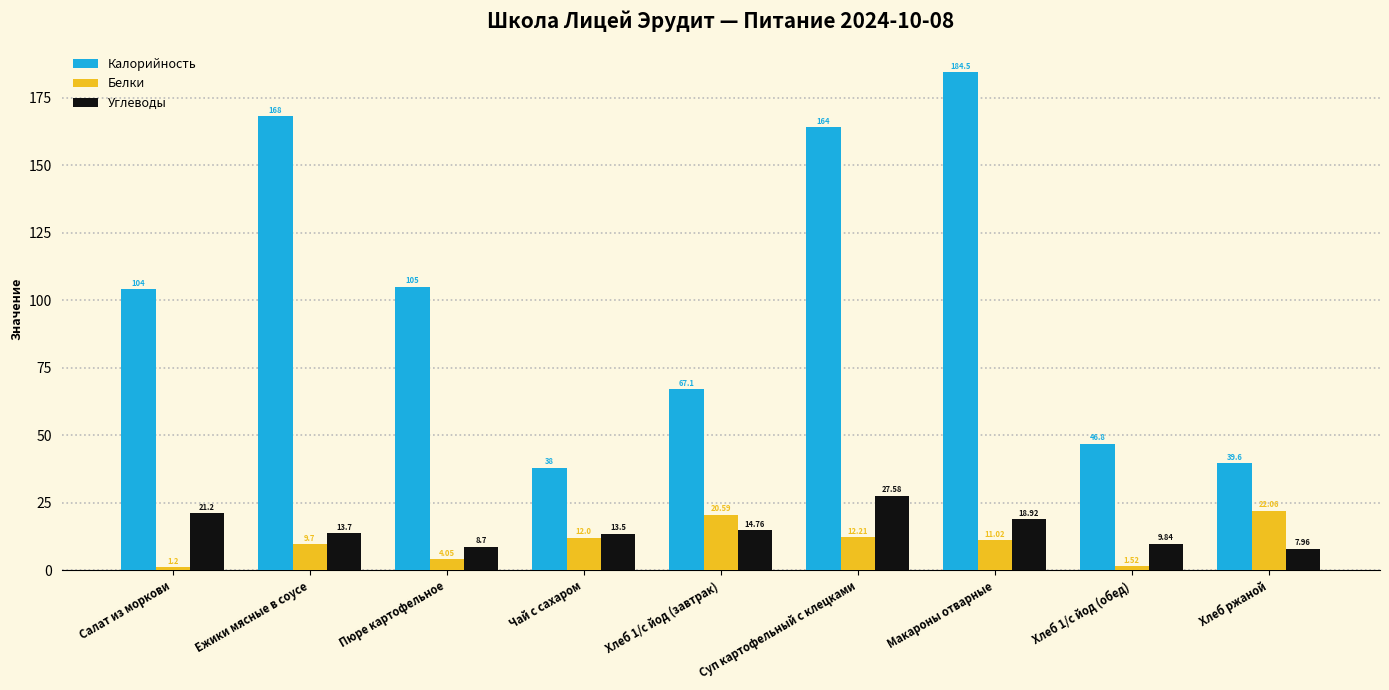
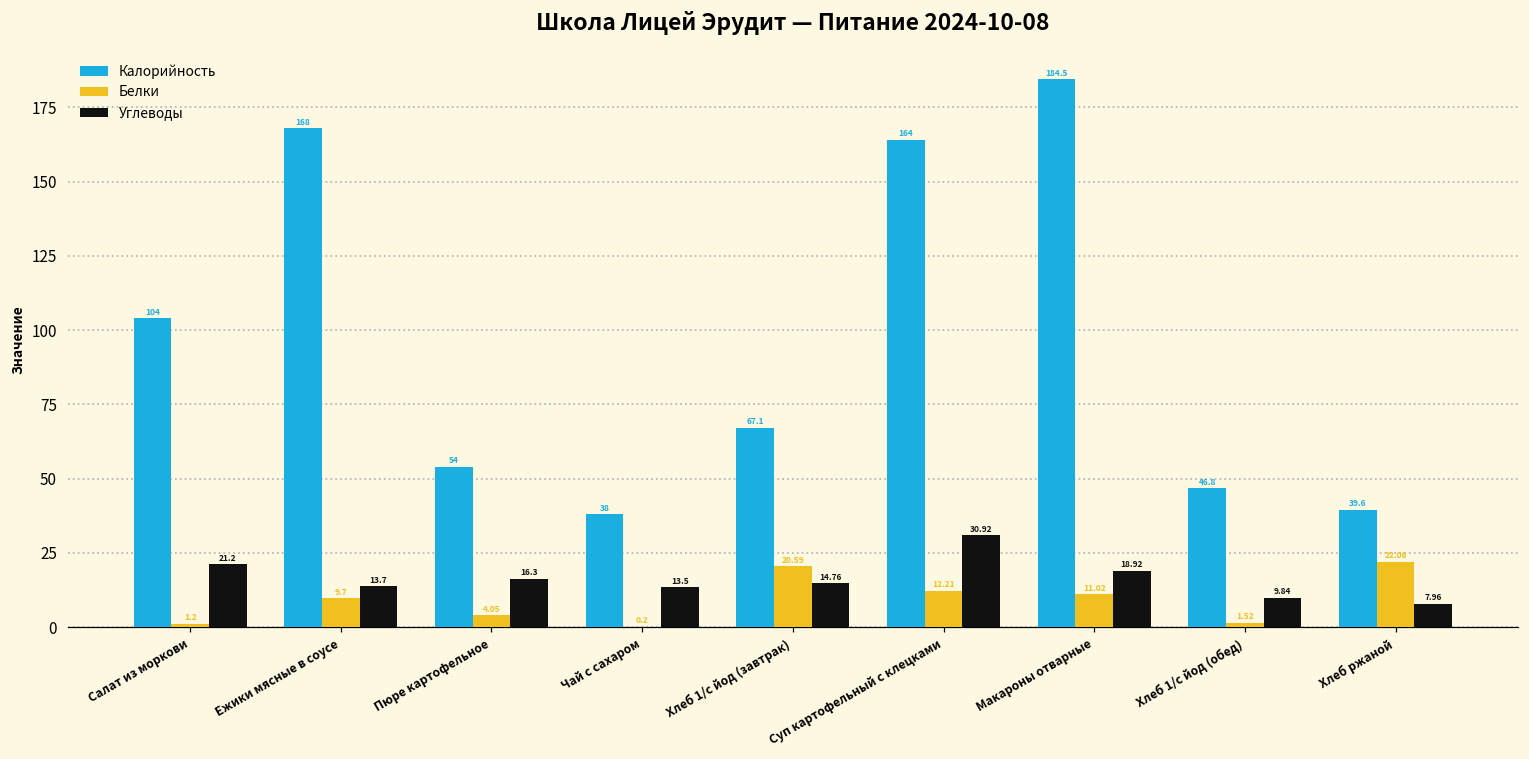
Калорийность, Пюре картофельное: 105 -> 54
Углеводы, Пюре картофельное: 8.7 -> 16.3
Белки, Чай с сахаром: 12.0 -> 0.2
Углеводы, Суп картофельный с клецками: 27.58 -> 30.92
